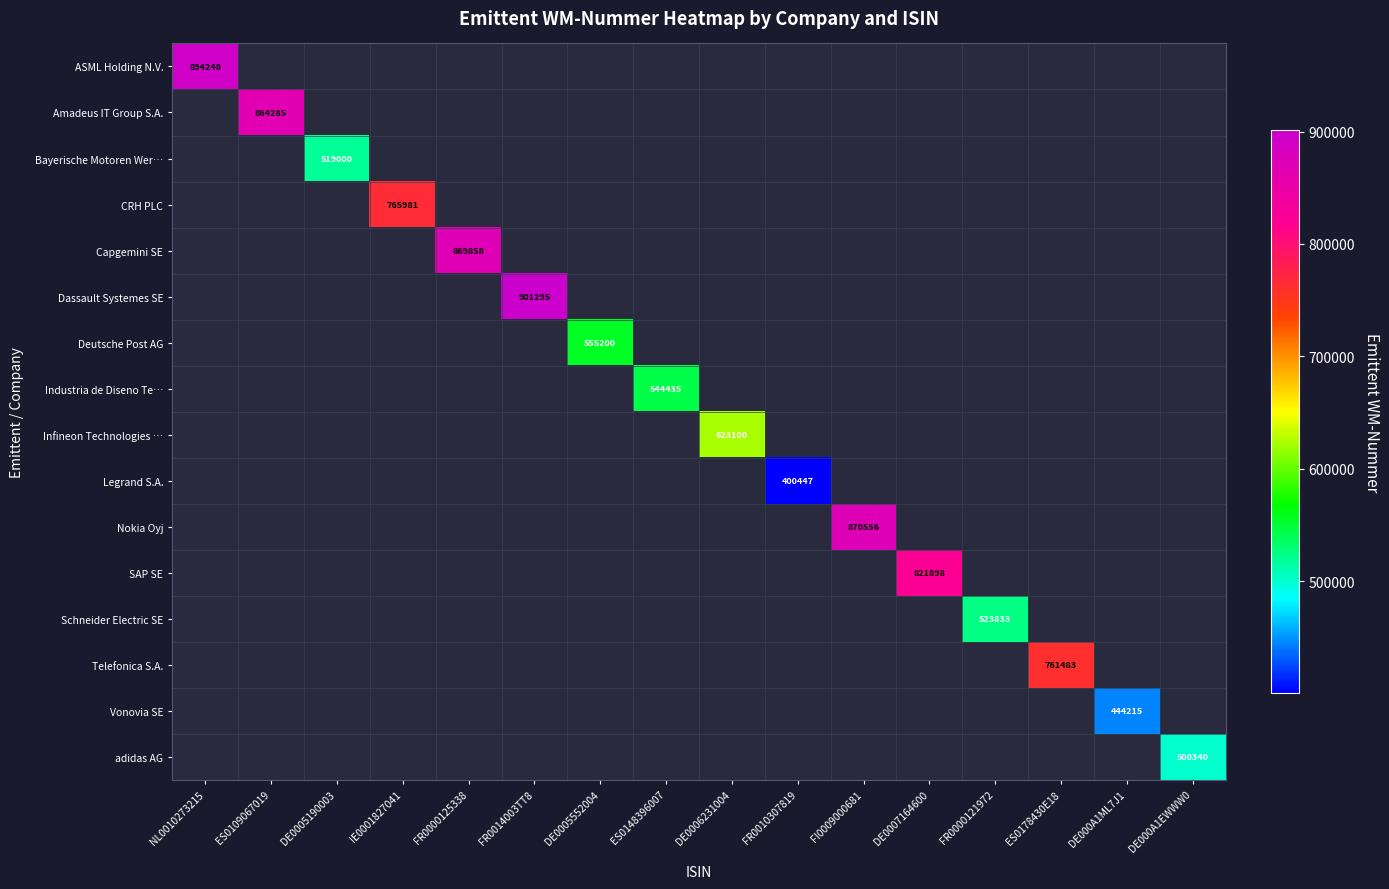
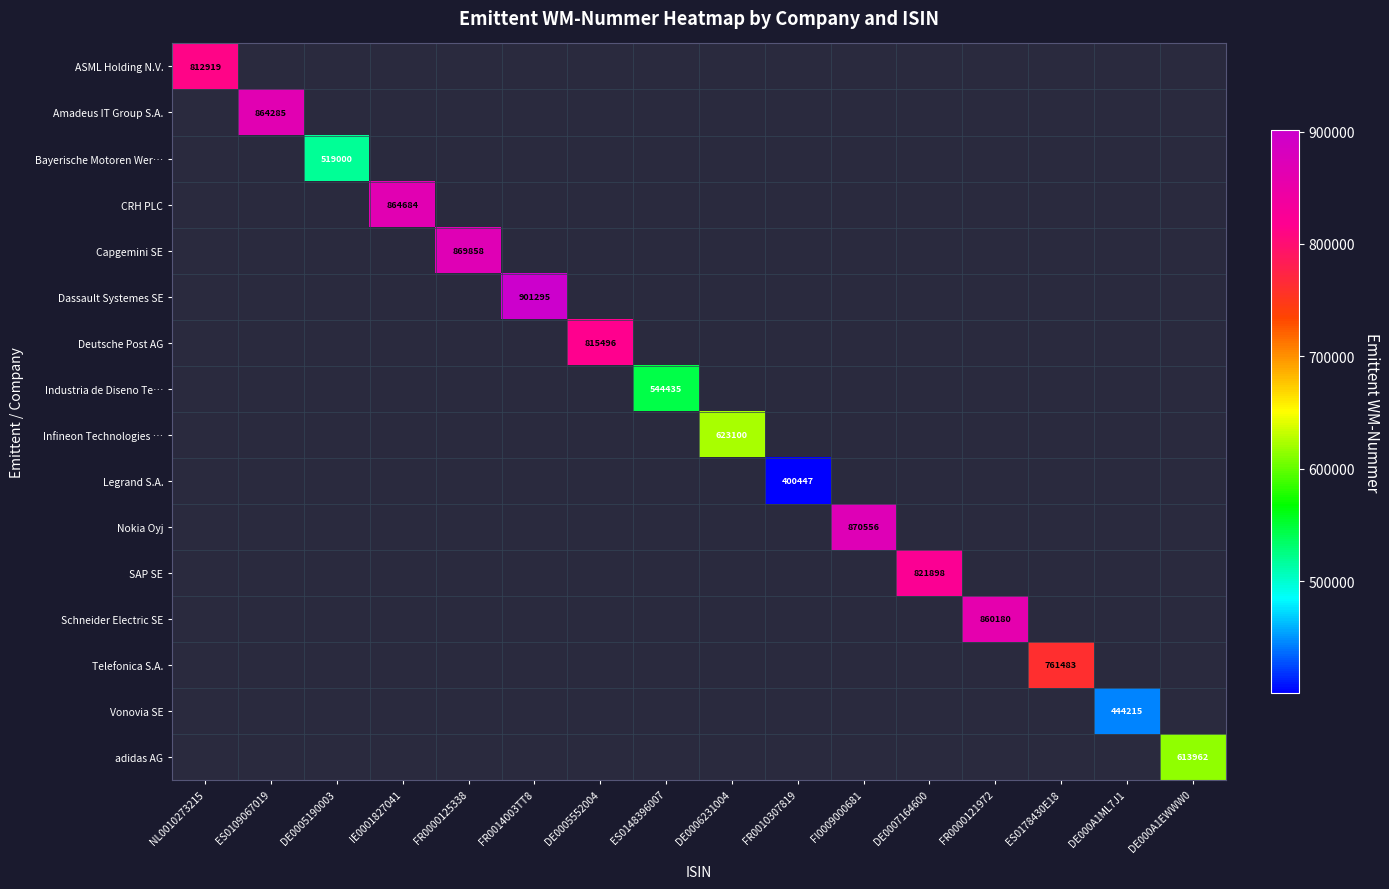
ASML Holding N.V., NL0010273215: 894248 -> 812919
CRH PLC, IE0001827041: 765981 -> 864684
Deutsche Post AG, DE0005552004: 555200 -> 815496
Schneider Electric SE, FR0000121972: 523833 -> 860180
adidas AG, DE000A1EWWW0: 500340 -> 613962
